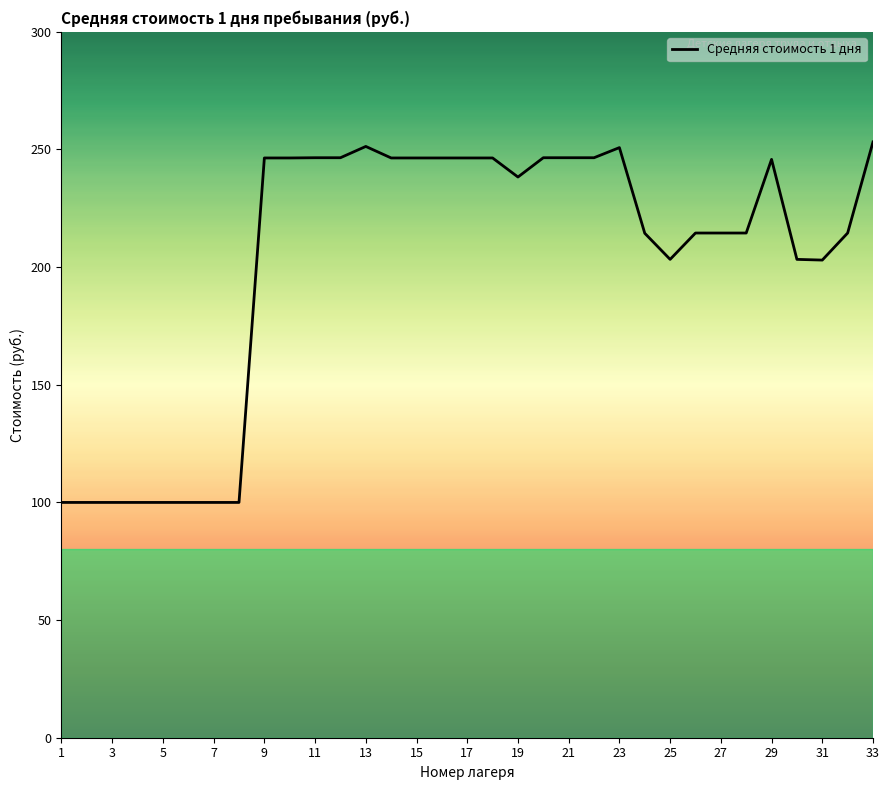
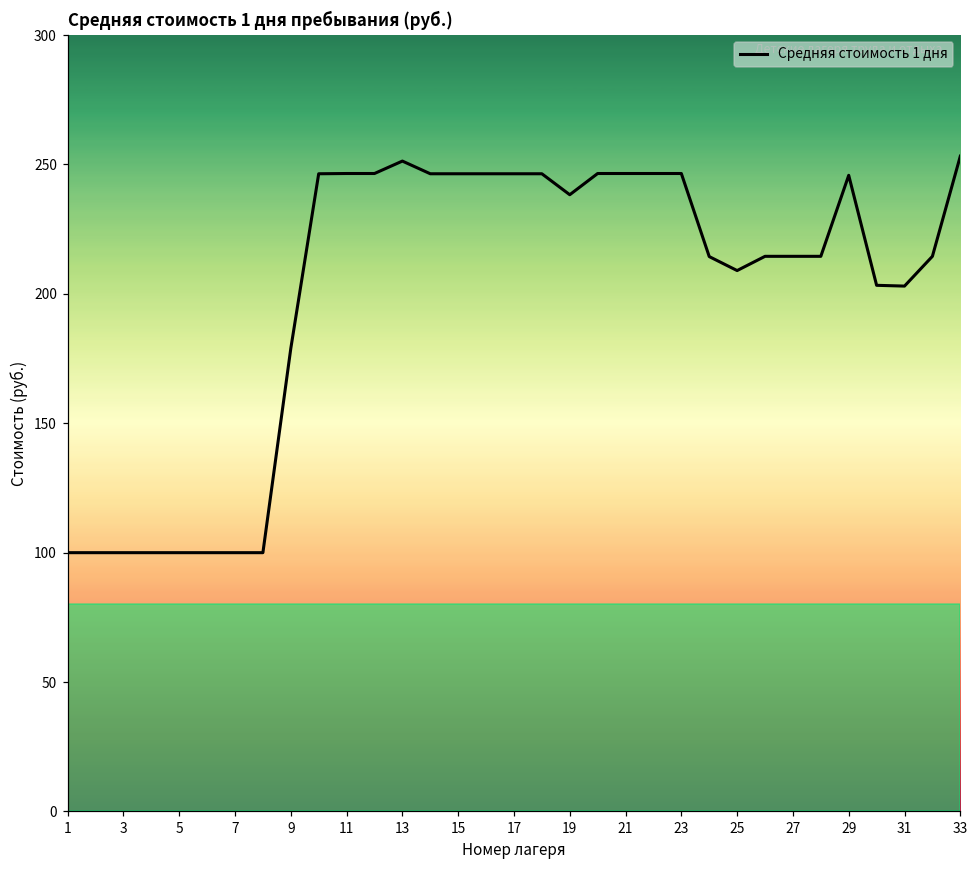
9: 246 -> 179
23: 251 -> 247
25: 203 -> 209
